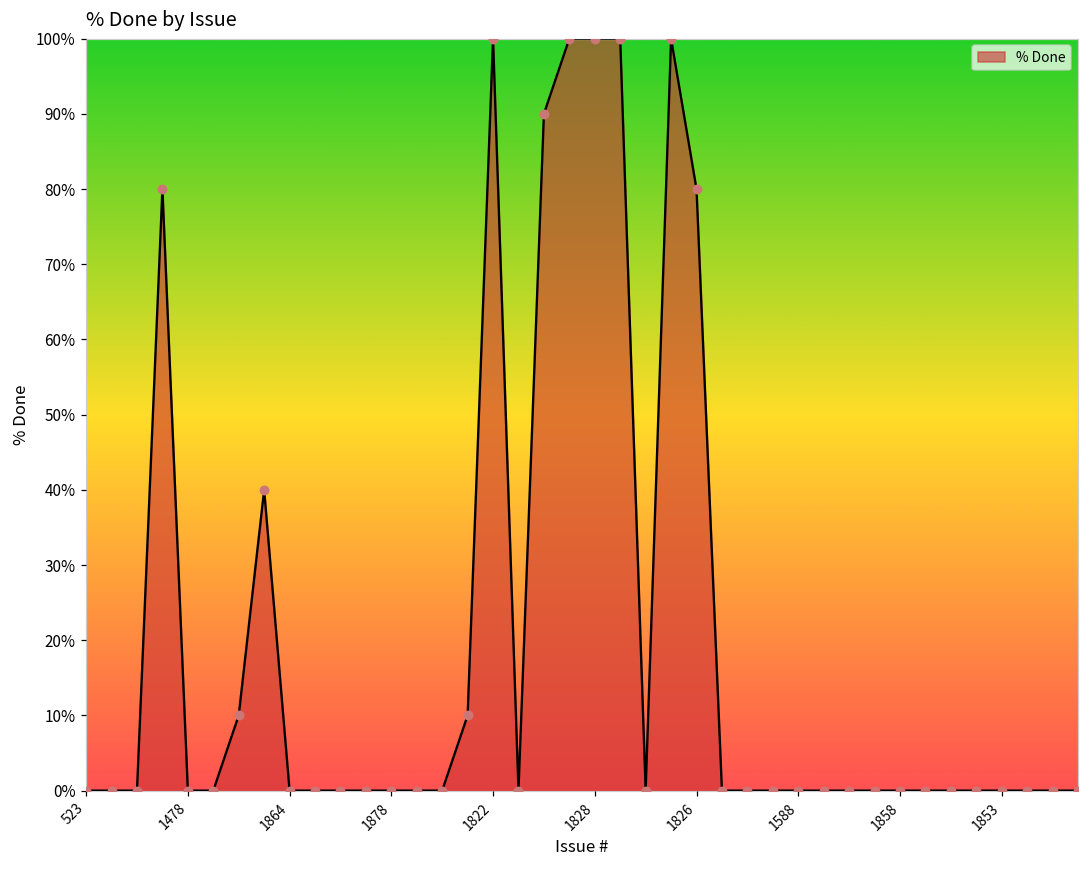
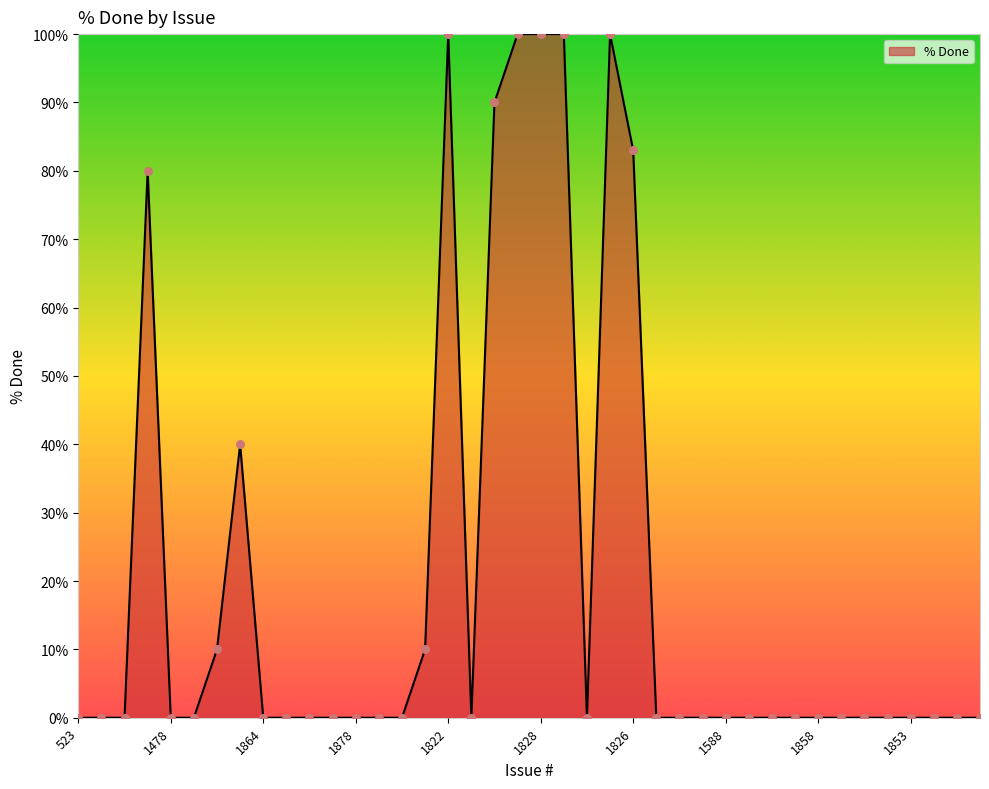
1826: 80% -> 83%
